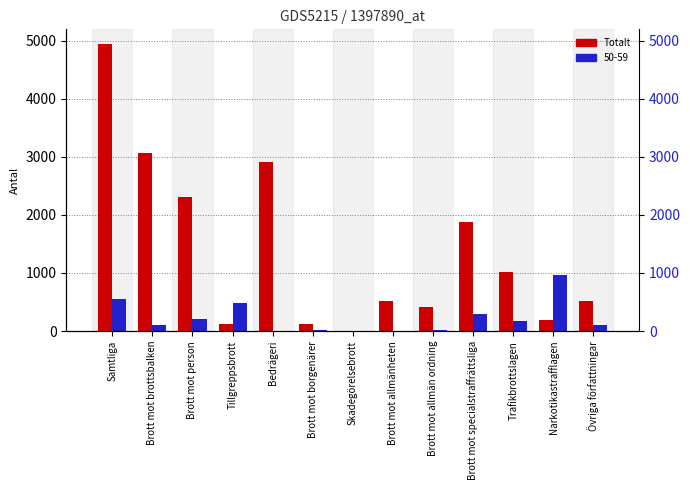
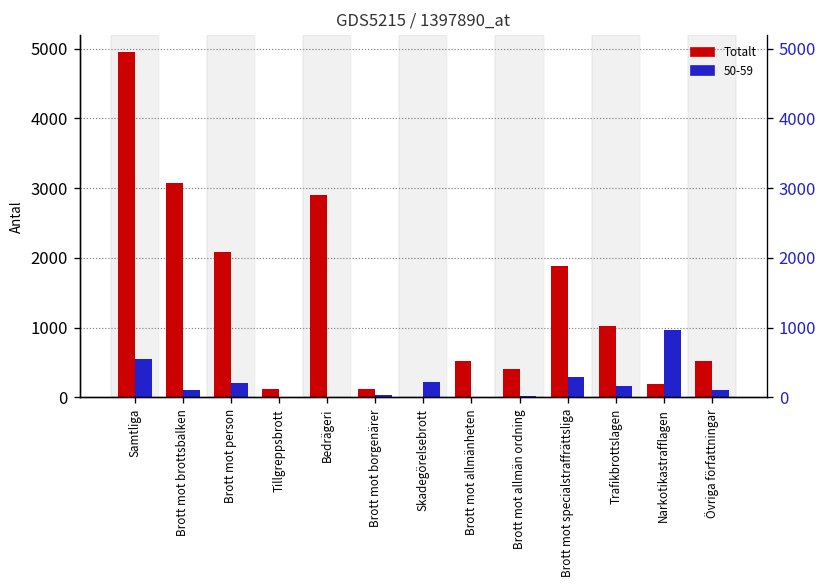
Totalt, Brott mot person: 2300 -> 2100
50-59, Tillgreppsbrott: 500 -> 0
50-59, Skadegörelsebrott: 0 -> 200
